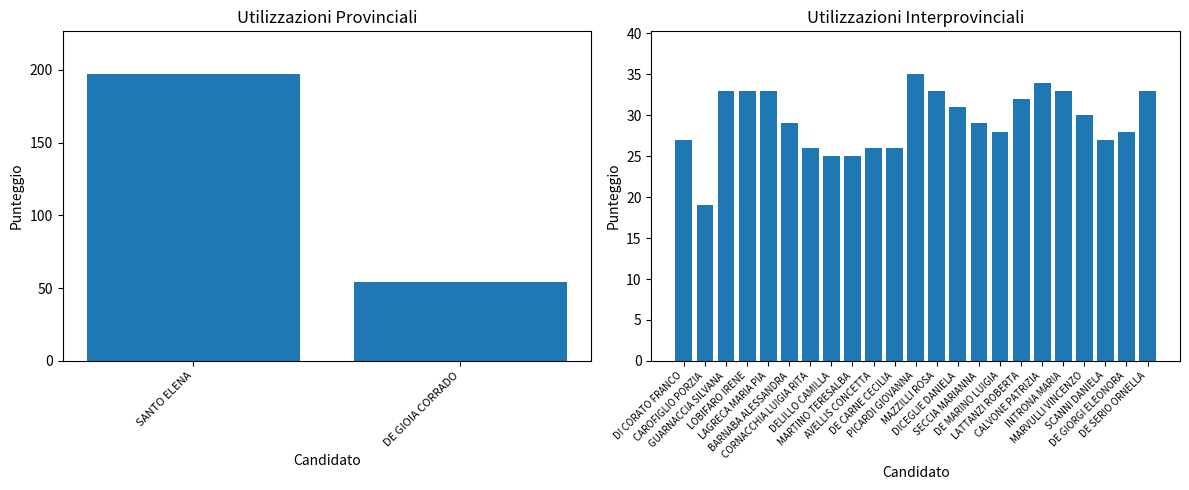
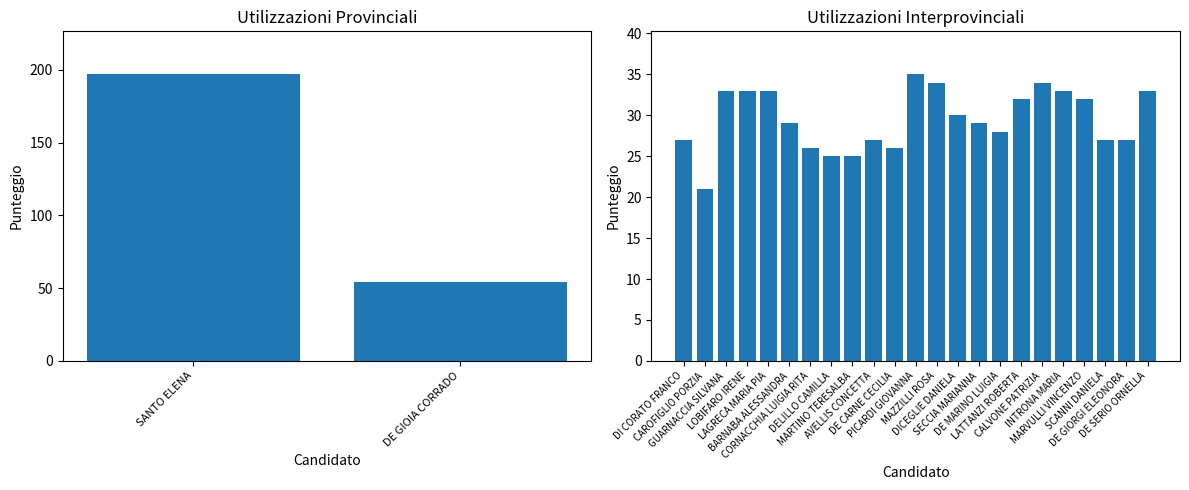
Utilizzazioni Interprovinciali, CAROFIGLIO PORZIA: 19 -> 21
Utilizzazioni Interprovinciali, AVELLIS CONCETTA: 26 -> 27
Utilizzazioni Interprovinciali, MAZZILLI ROSA: 33 -> 34
Utilizzazioni Interprovinciali, DICEGLIE DANIELA: 31 -> 30
Utilizzazioni Interprovinciali, MARVULLI VINCENZO: 30 -> 32
Utilizzazioni Interprovinciali, DE GIORGI ELEONORA: 28 -> 27
